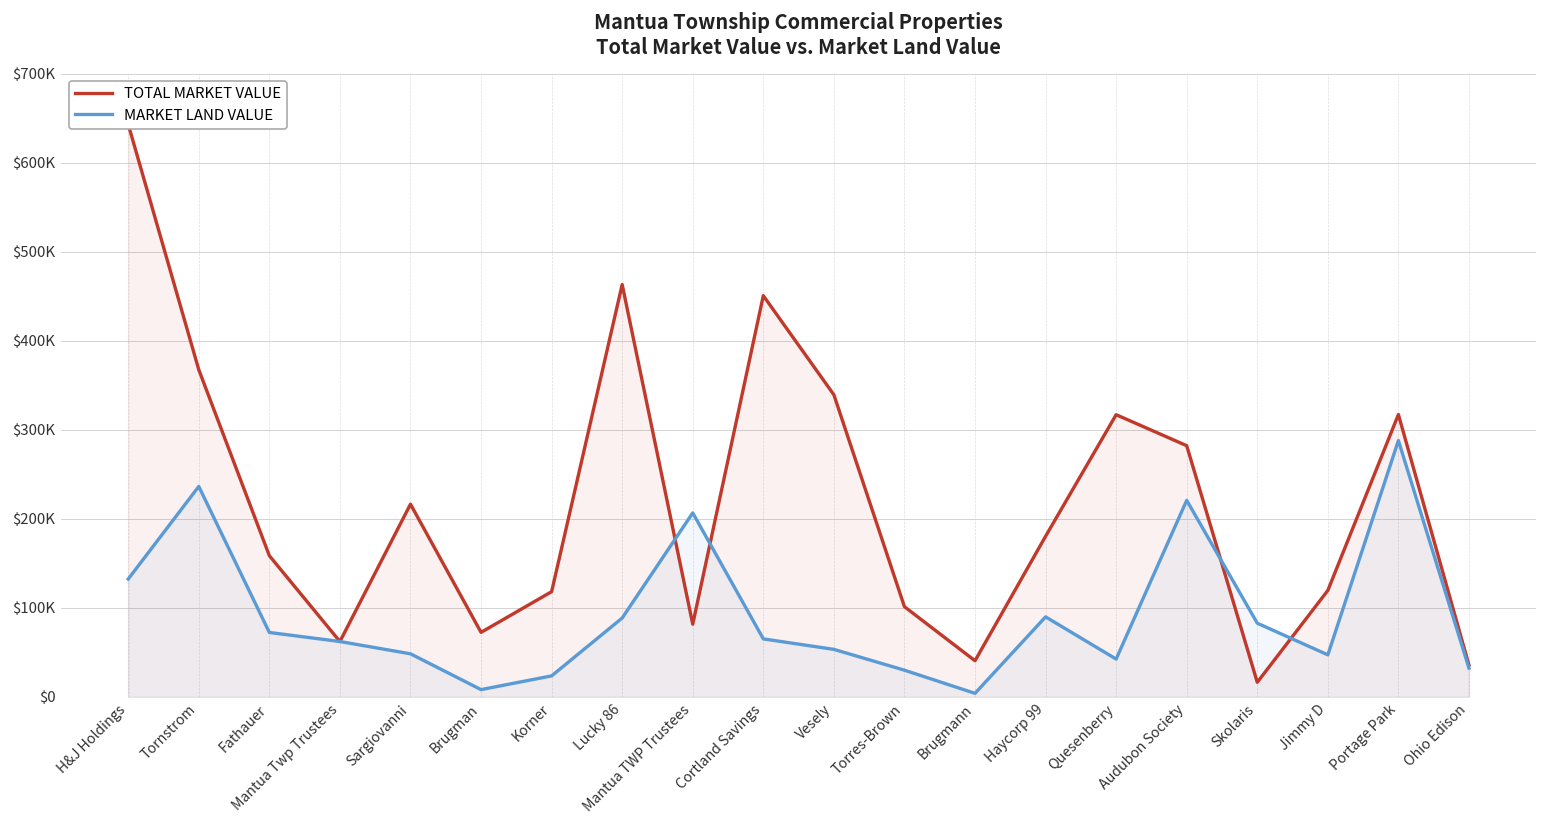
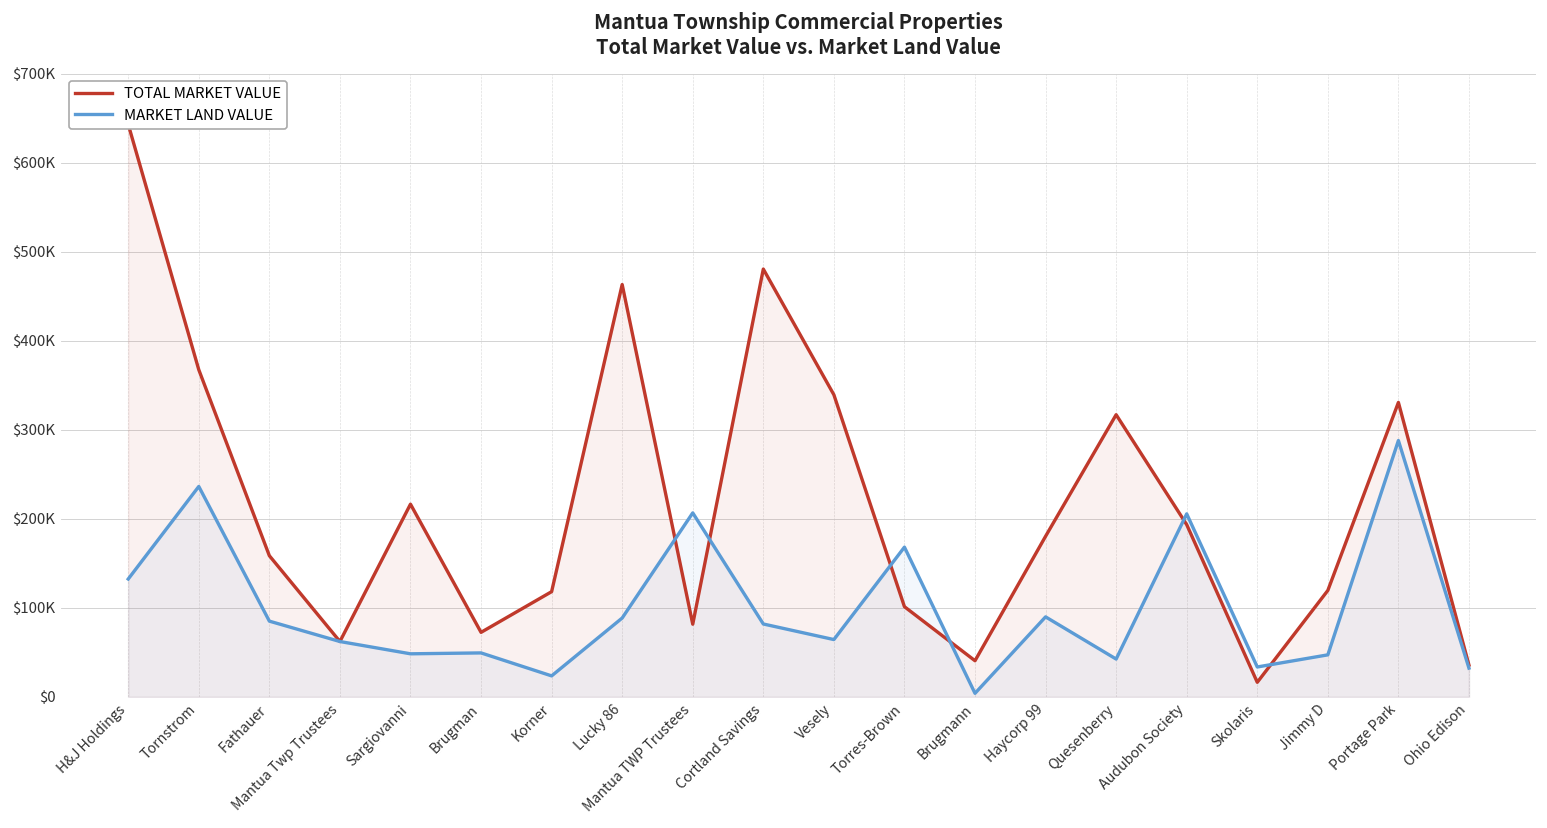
MARKET LAND VALUE, Fathauer: $70000 -> $90000
MARKET LAND VALUE, Brugman: $10000 -> $50000
TOTAL MARKET VALUE, Cortland Savings: $450000 -> $480000
MARKET LAND VALUE, Cortland Savings: $70000 -> $80000
MARKET LAND VALUE, Vesely: $50000 -> $60000
MARKET LAND VALUE, Torres-Brown: $30000 -> $170000
TOTAL MARKET VALUE, Audubon Society: $280000 -> $190000
MARKET LAND VALUE, Audubon Society: $220000 -> $210000
MARKET LAND VALUE, Skolaris: $80000 -> $30000
TOTAL MARKET VALUE, Portage Park: $320000 -> $330000
